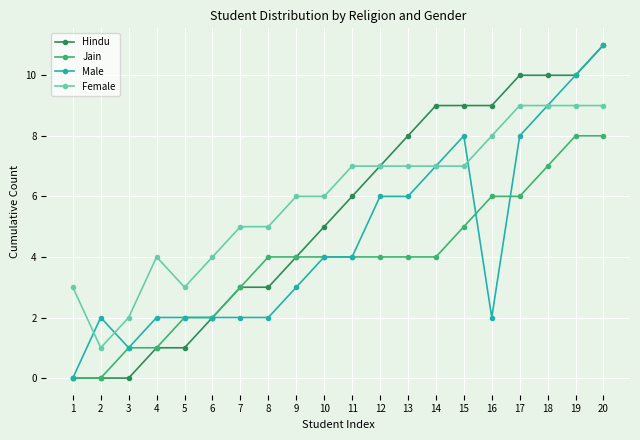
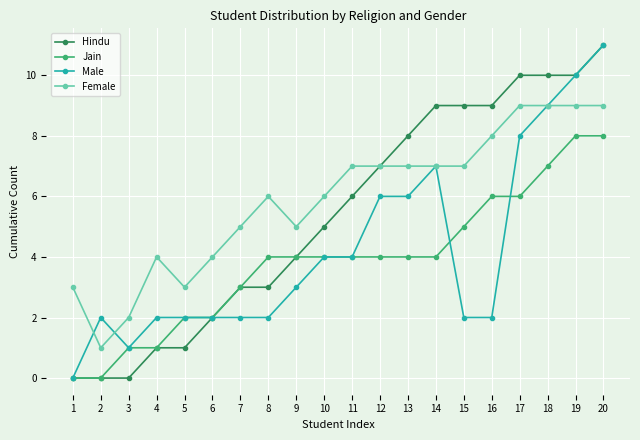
Female, 8: 5 -> 6
Female, 9: 6 -> 5
Male, 15: 8 -> 2
